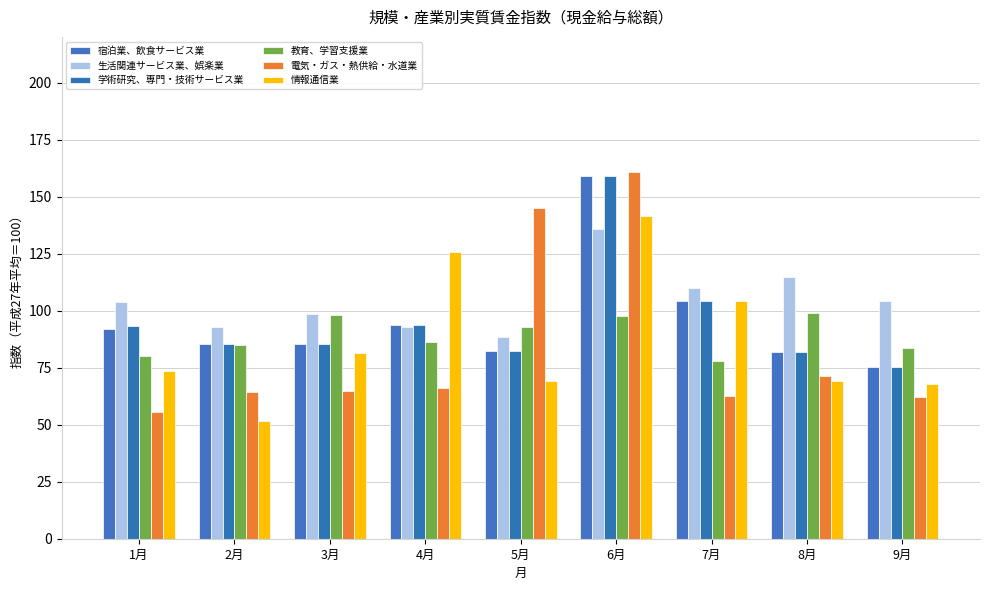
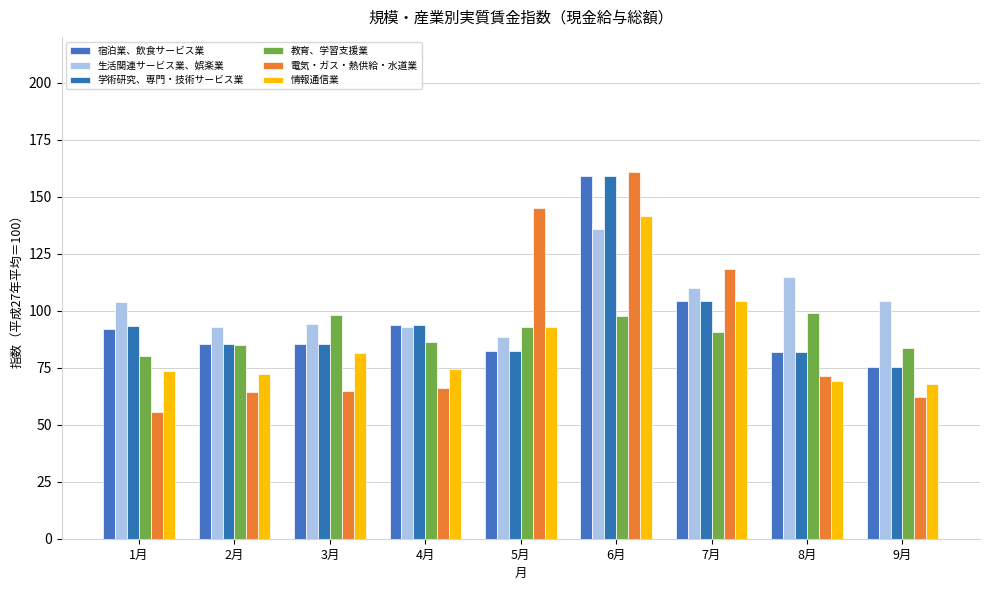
情報通信業, 2月: 52 -> 72
生活関連サービス業、娯楽業, 3月: 98 -> 94
情報通信業, 4月: 126 -> 74
情報通信業, 5月: 69 -> 93
教育、学習支援業, 7月: 78 -> 91
電気・ガス・熱供給・水道業, 7月: 63 -> 118
